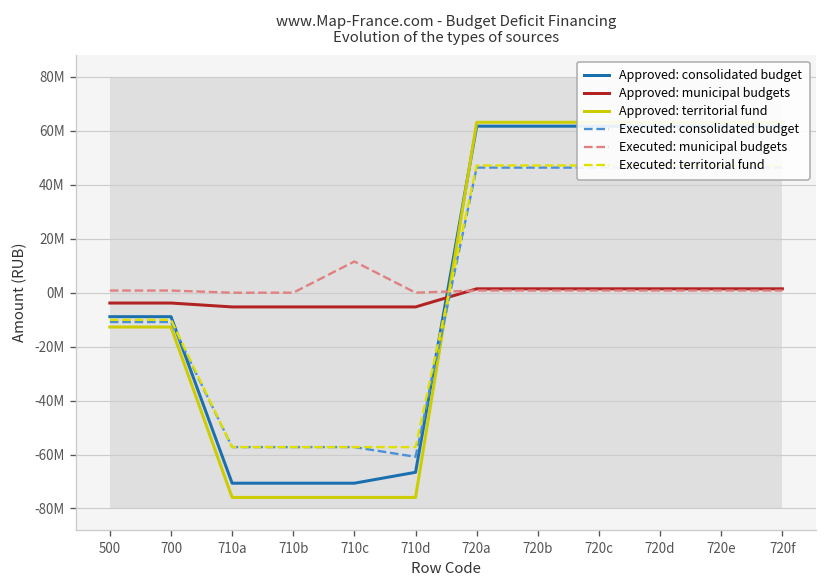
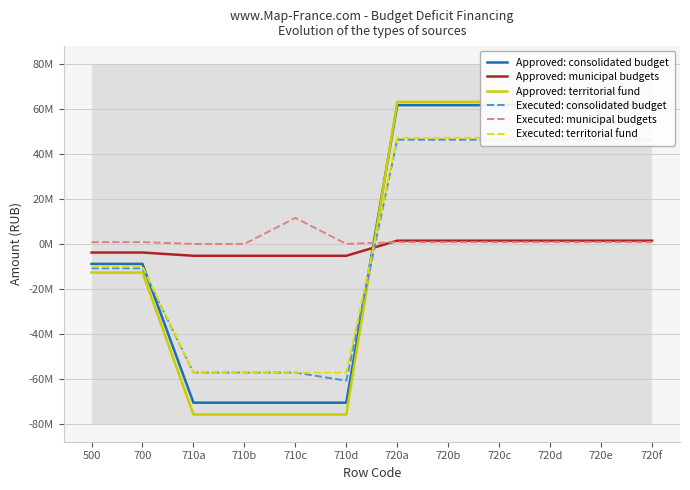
Approved: consolidated budget, 710d: -67000000 -> -71000000
